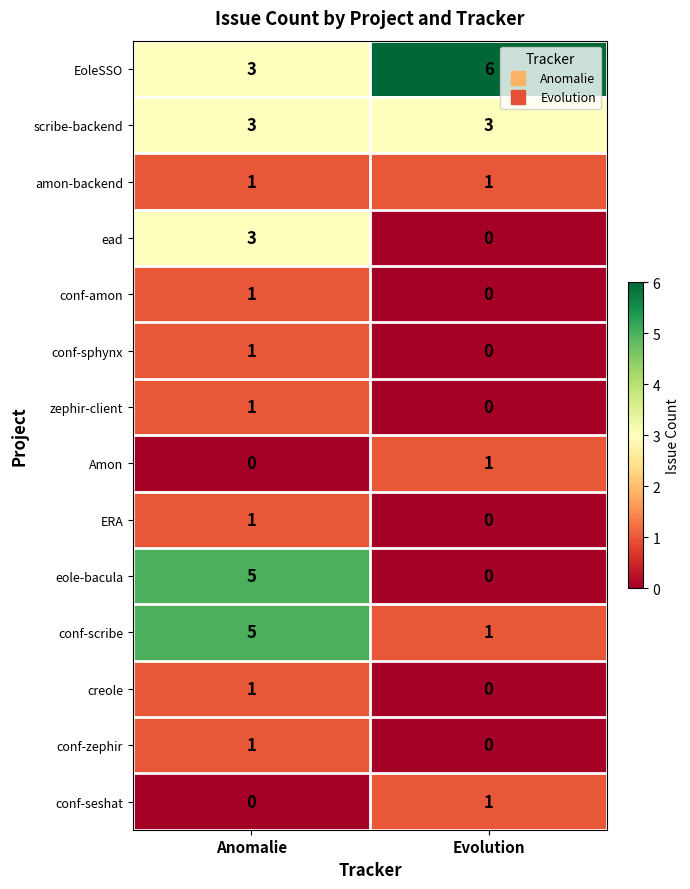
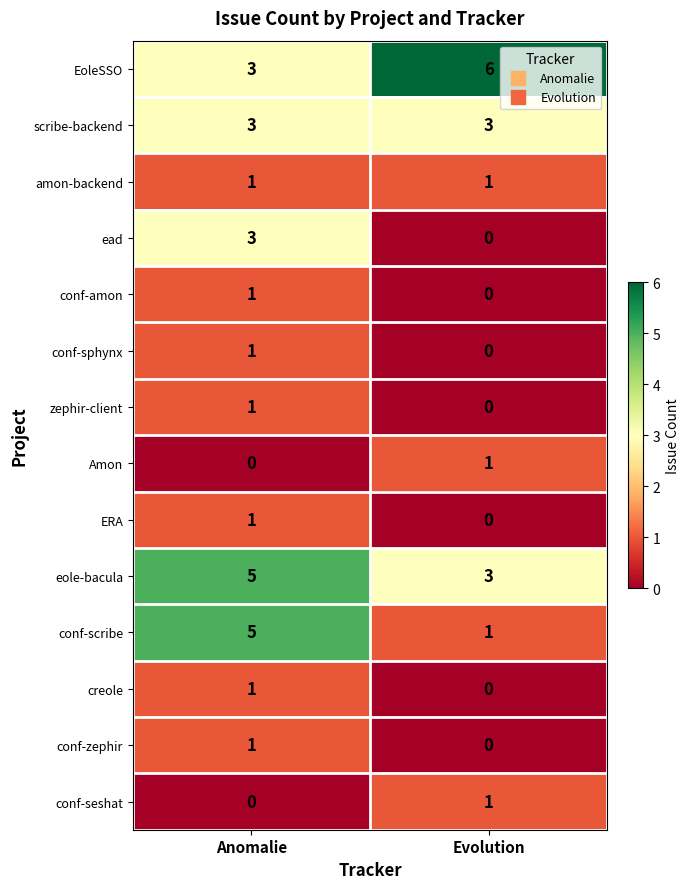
eole-bacula, Evolution: 0 -> 3
